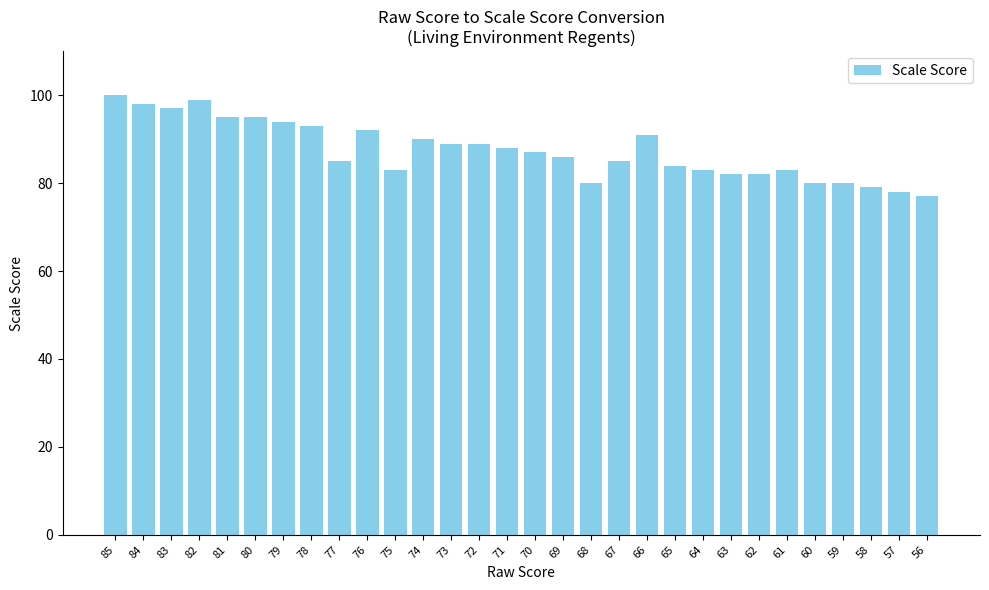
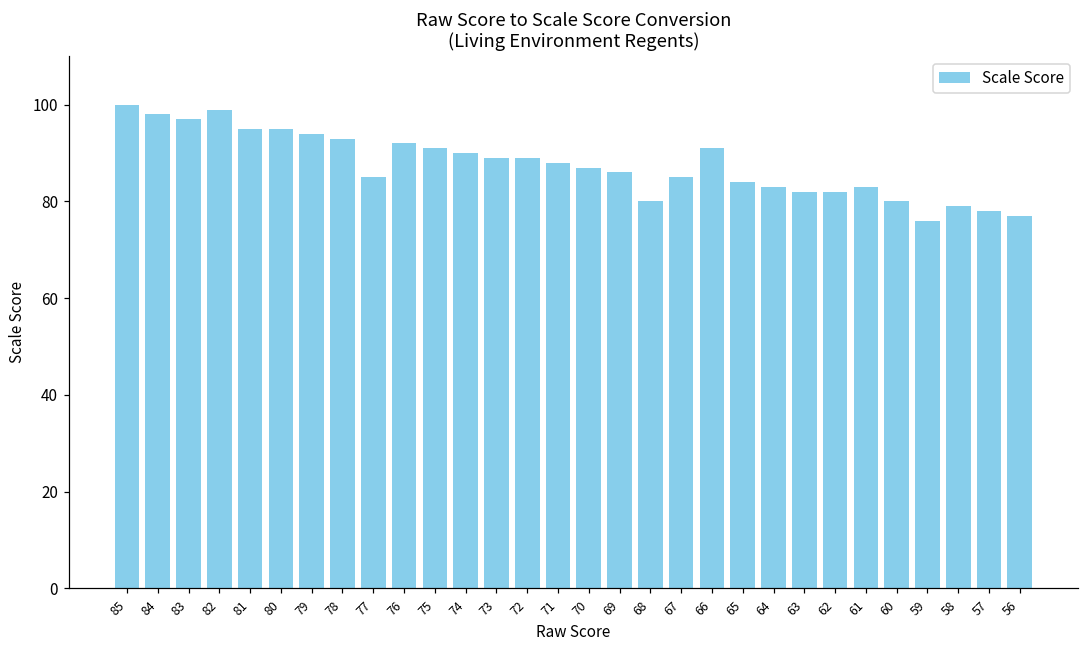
75: 83 -> 91
59: 80 -> 76
